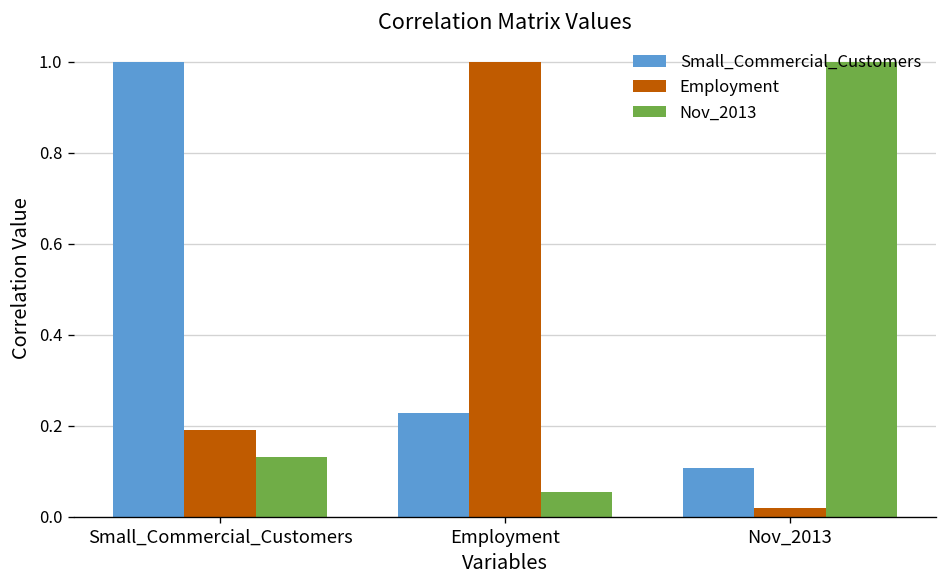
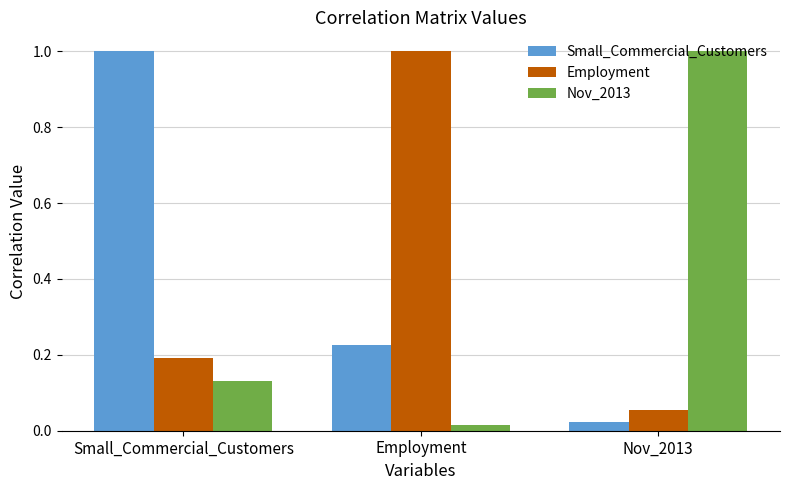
Nov_2013, Employment: 0.06 -> 0.02
Small_Commercial_Customers, Nov_2013: 0.11 -> 0.02
Employment, Nov_2013: 0.02 -> 0.06
